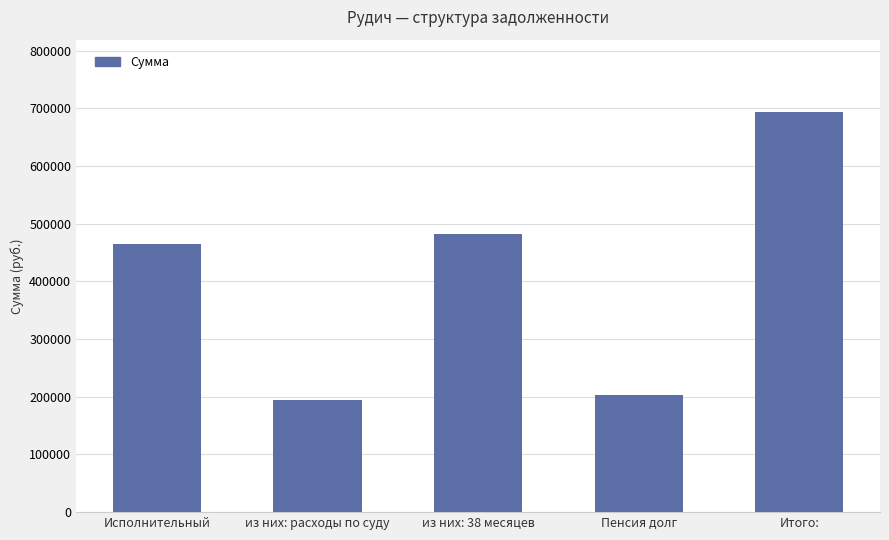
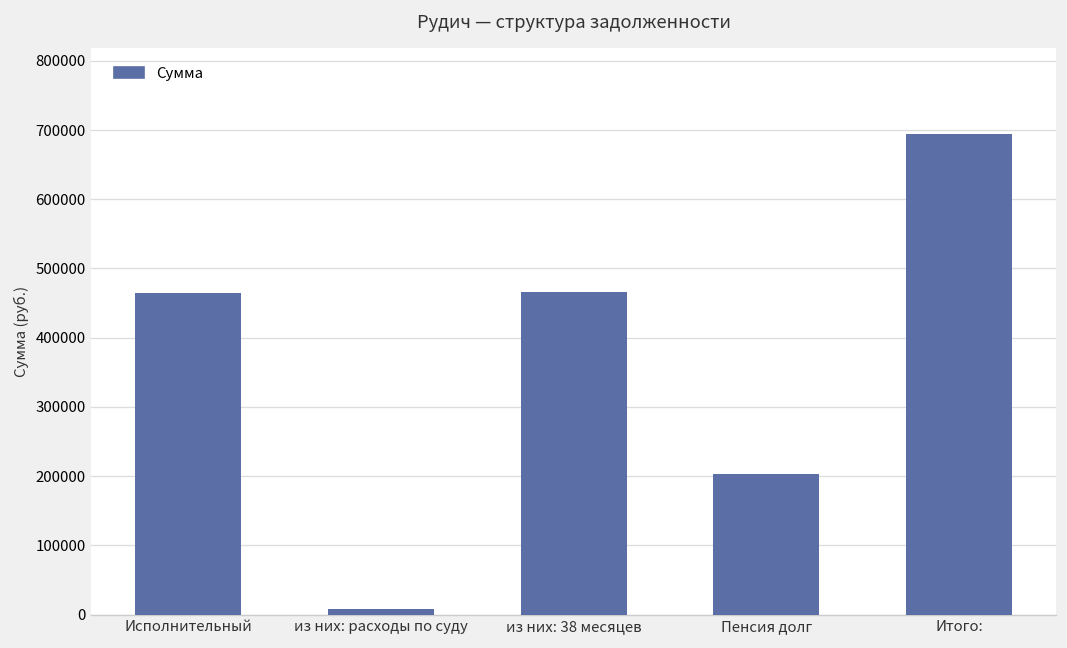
из них: расходы по суду: 190000 -> 10000
из них: 38 месяцев: 480000 -> 470000
